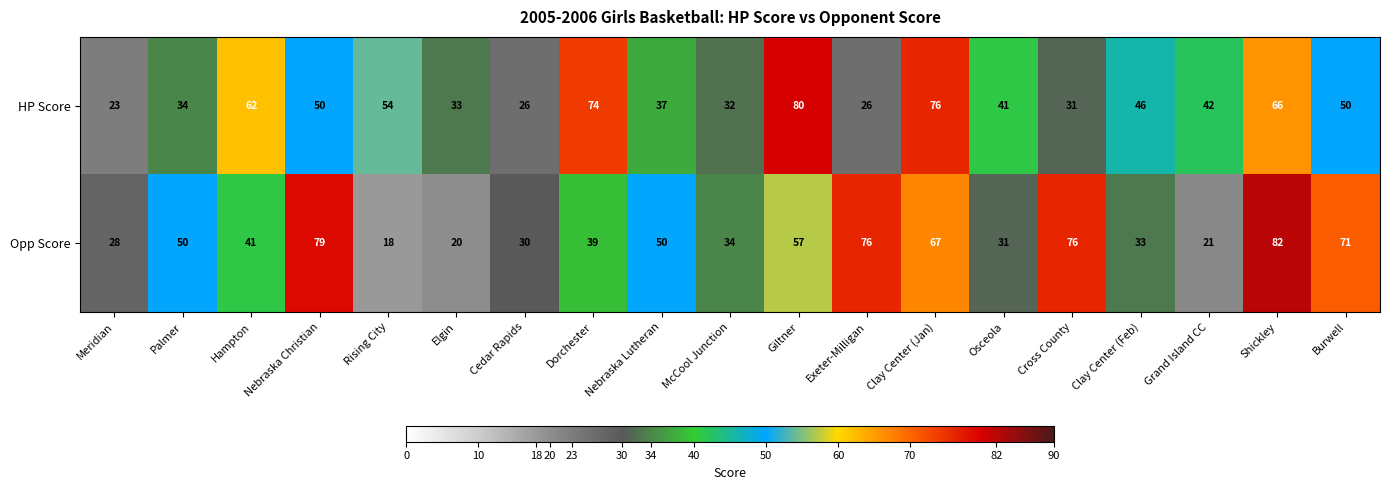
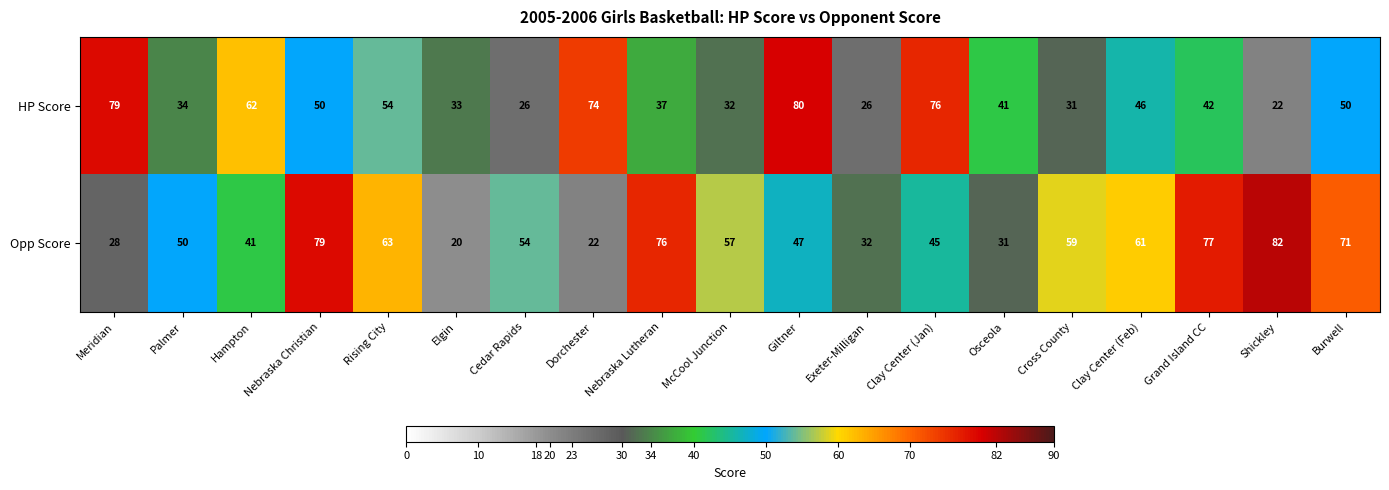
HP Score, Meridian: 23 -> 79
HP Score, Shickley: 66 -> 22
Opp Score, Rising City: 18 -> 63
Opp Score, Cedar Rapids: 30 -> 54
Opp Score, Dorchester: 39 -> 22
Opp Score, Nebraska Lutheran: 50 -> 76
Opp Score, McCool Junction: 34 -> 57
Opp Score, Giltner: 57 -> 47
Opp Score, Exeter-Milligan: 76 -> 32
Opp Score, Clay Center (Jan): 67 -> 45
Opp Score, Cross County: 76 -> 59
Opp Score, Clay Center (Feb): 33 -> 61
Opp Score, Grand Island CC: 21 -> 77
